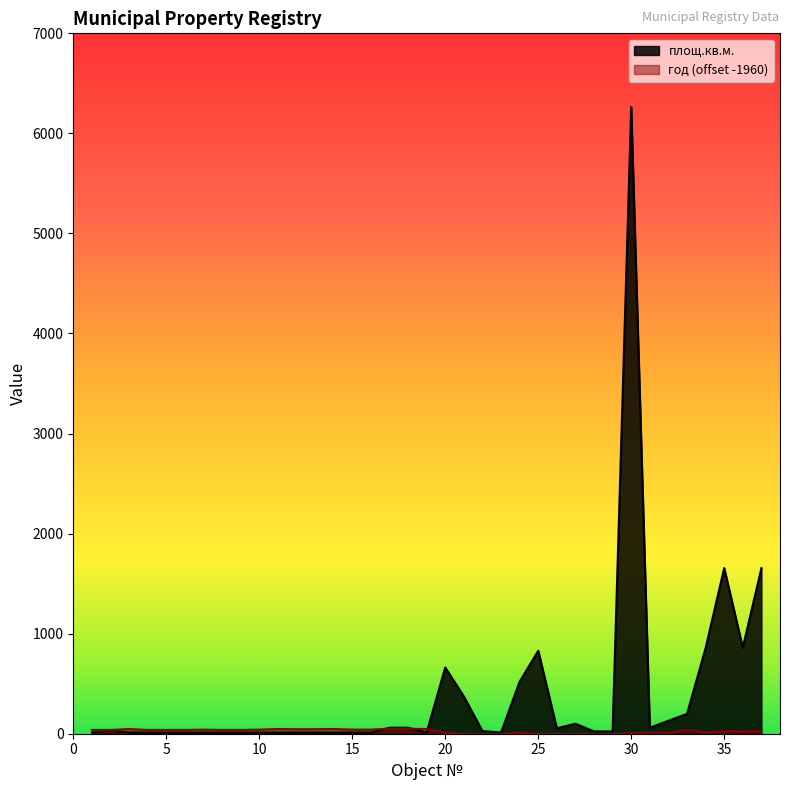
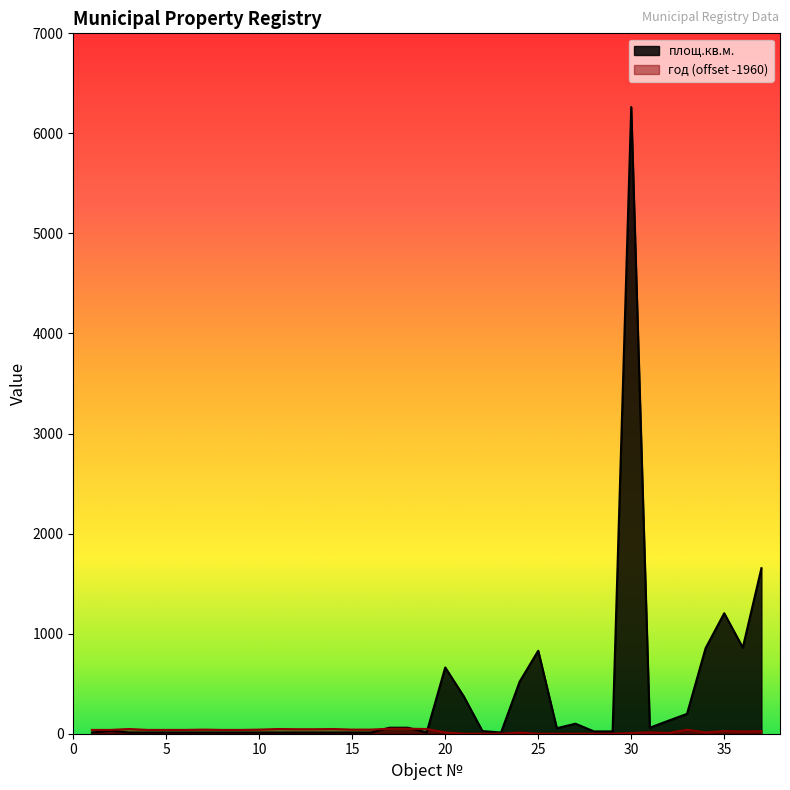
площ.кв.м., 35: 1660 -> 1200
